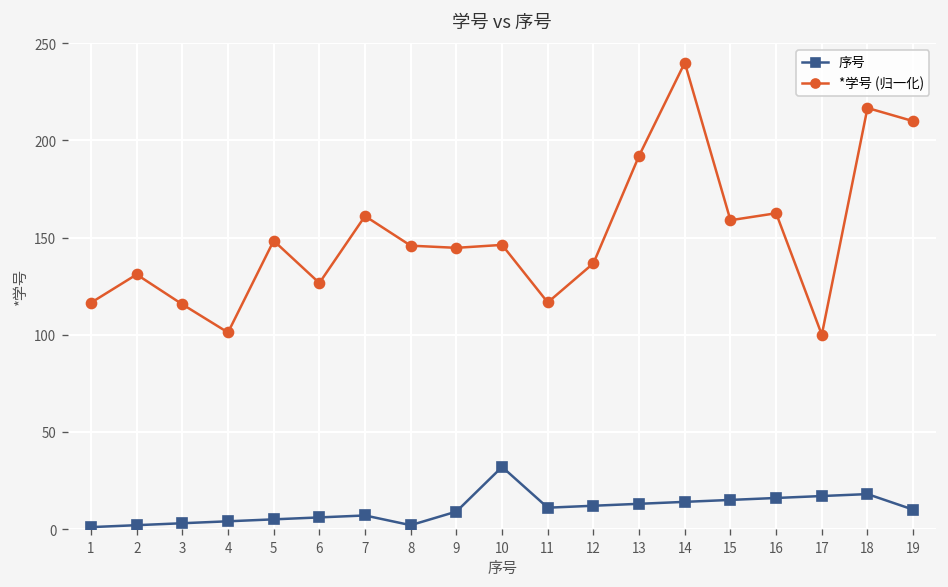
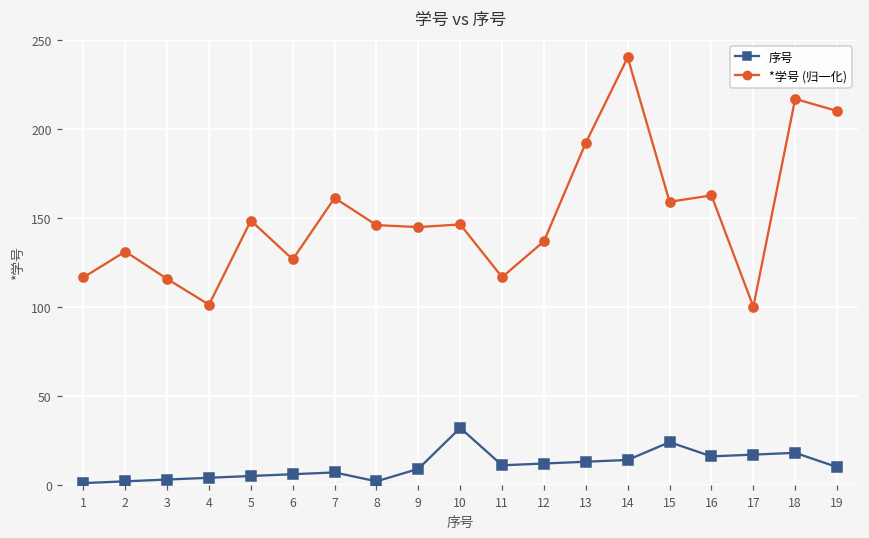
序号, 15: 15 -> 24
